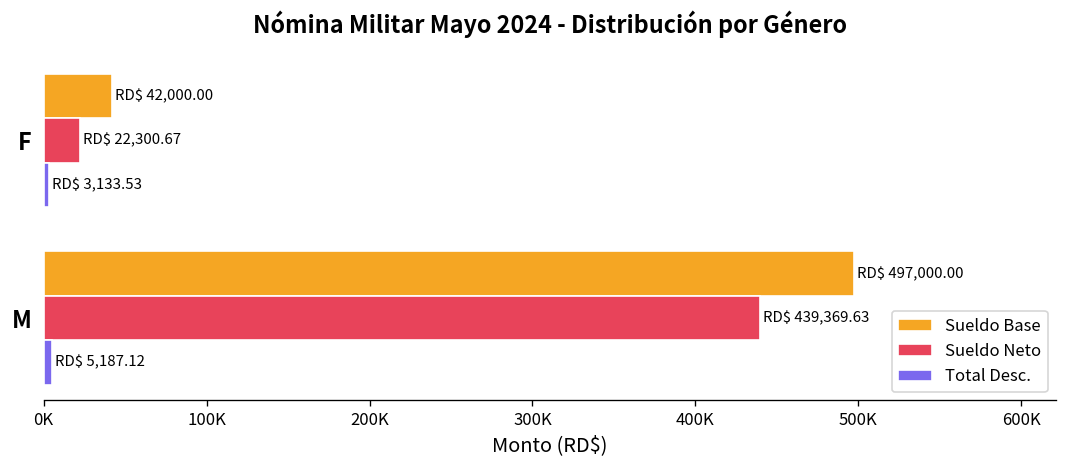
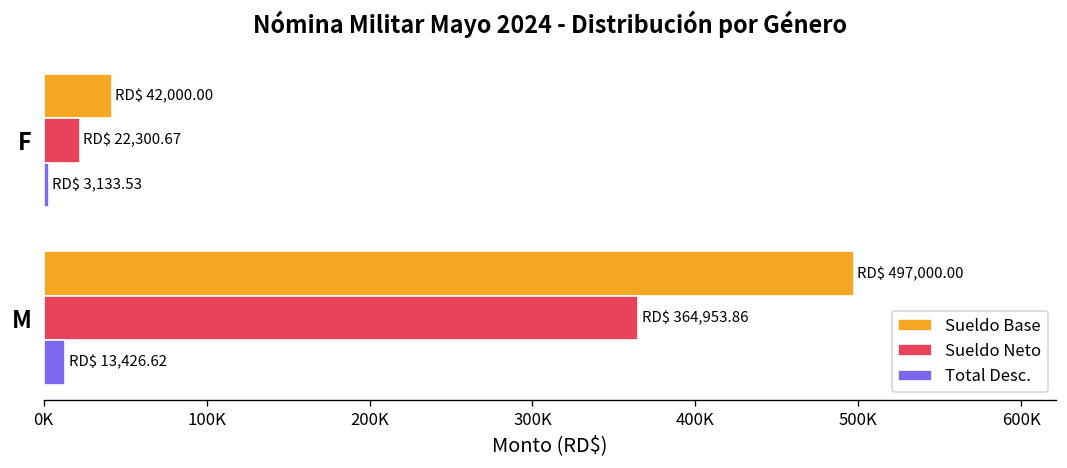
Sueldo Neto, M: 439,369.63 -> 364,953.86
Total Desc., M: 5,187.12 -> 13,426.62
